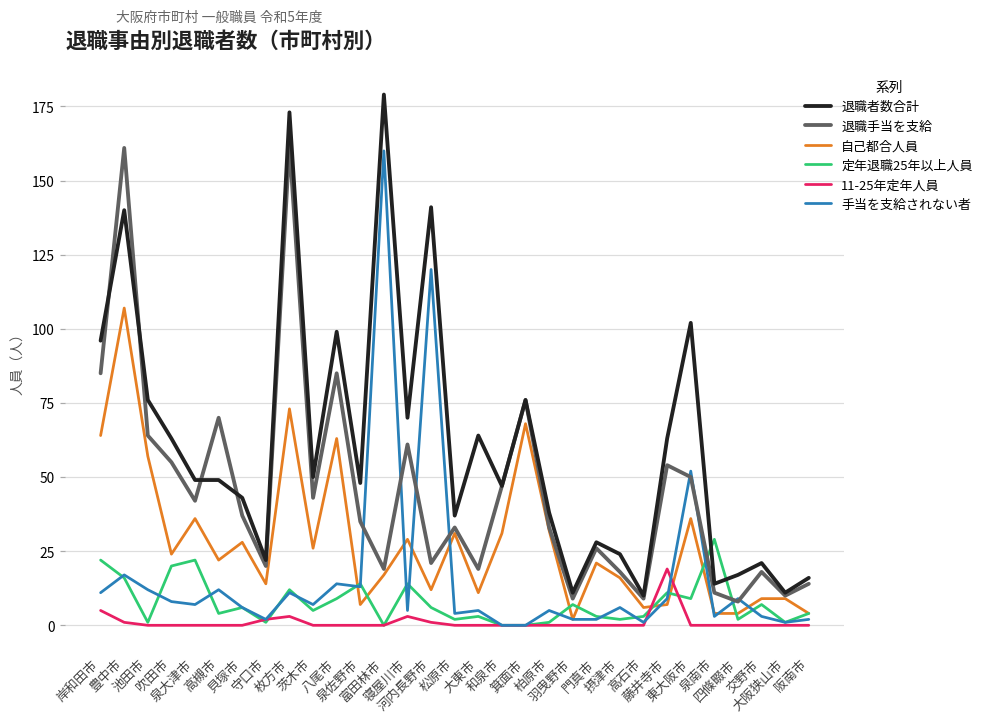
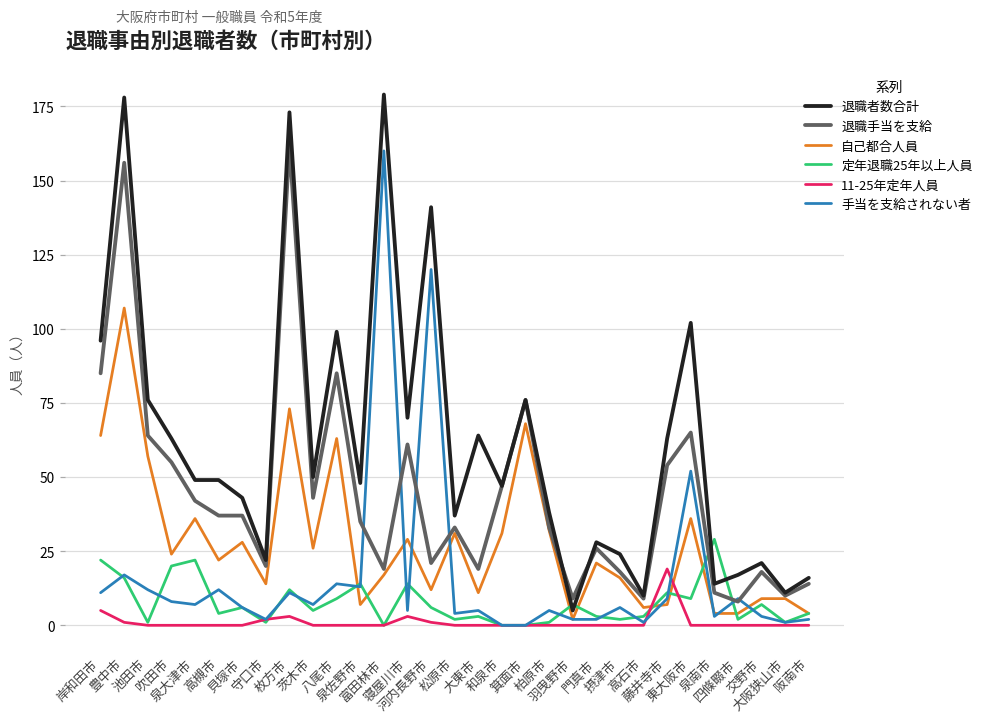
退職者数合計, 豊中市: 140 -> 178
退職手当を支給, 豊中市: 161 -> 156
退職手当を支給, 高槻市: 70 -> 37
退職者数合計, 羽曳野市: 11 -> 5
退職手当を支給, 東大阪市: 50 -> 65
